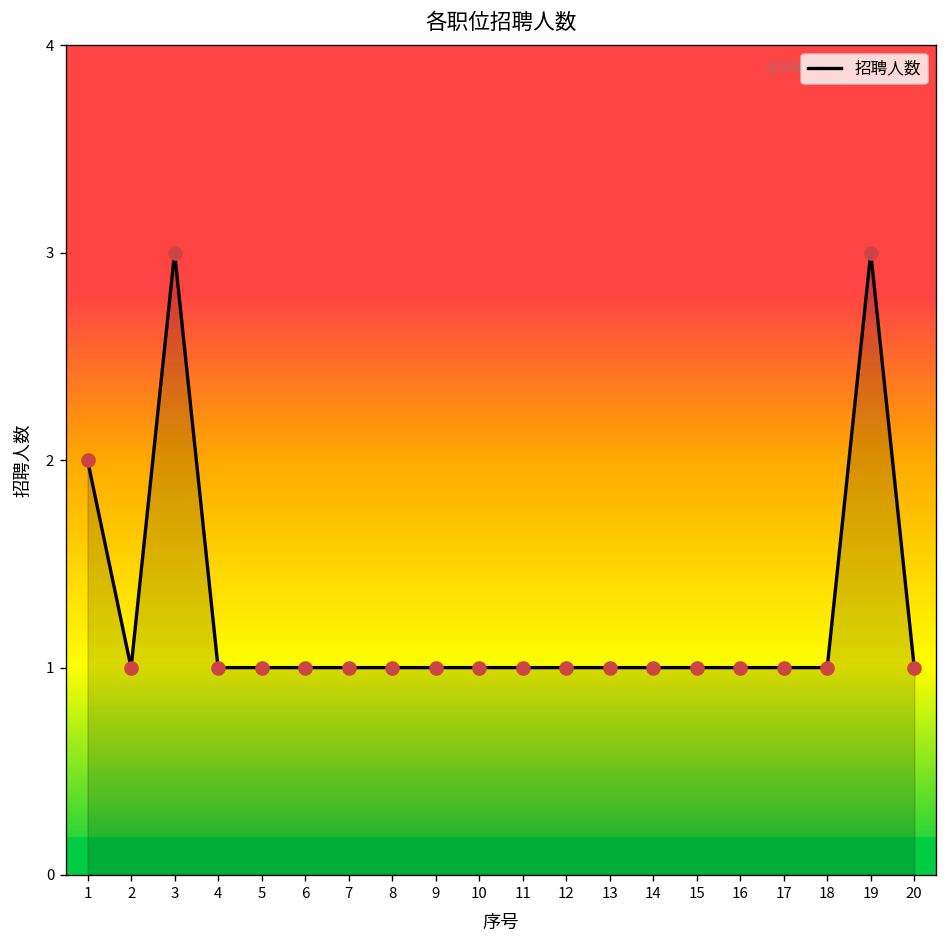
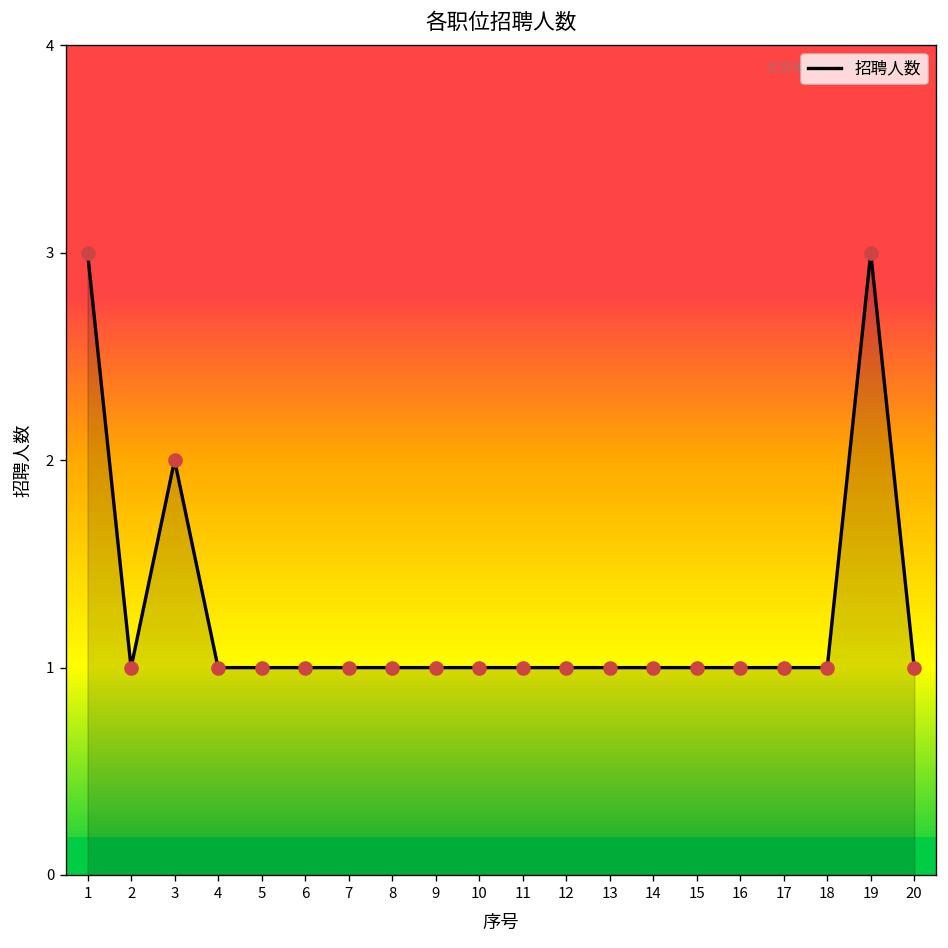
1: 2 -> 3
3: 3 -> 2
